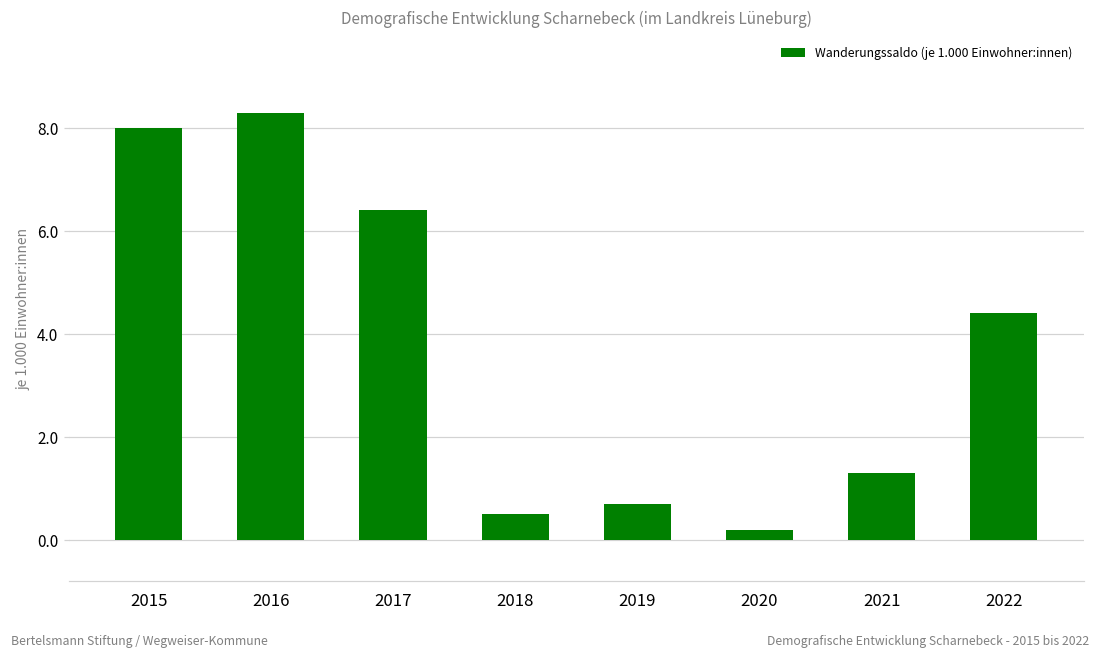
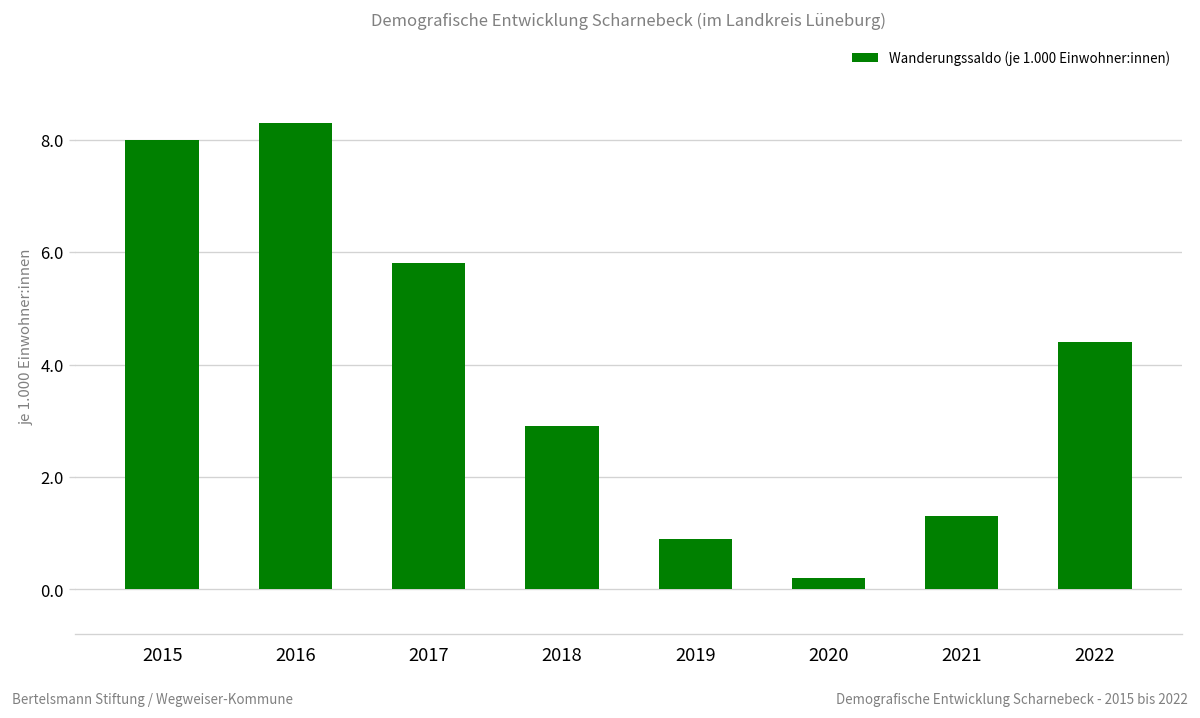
2017: 6.4 -> 5.8
2018: 0.5 -> 2.9
2019: 0.7 -> 0.9
